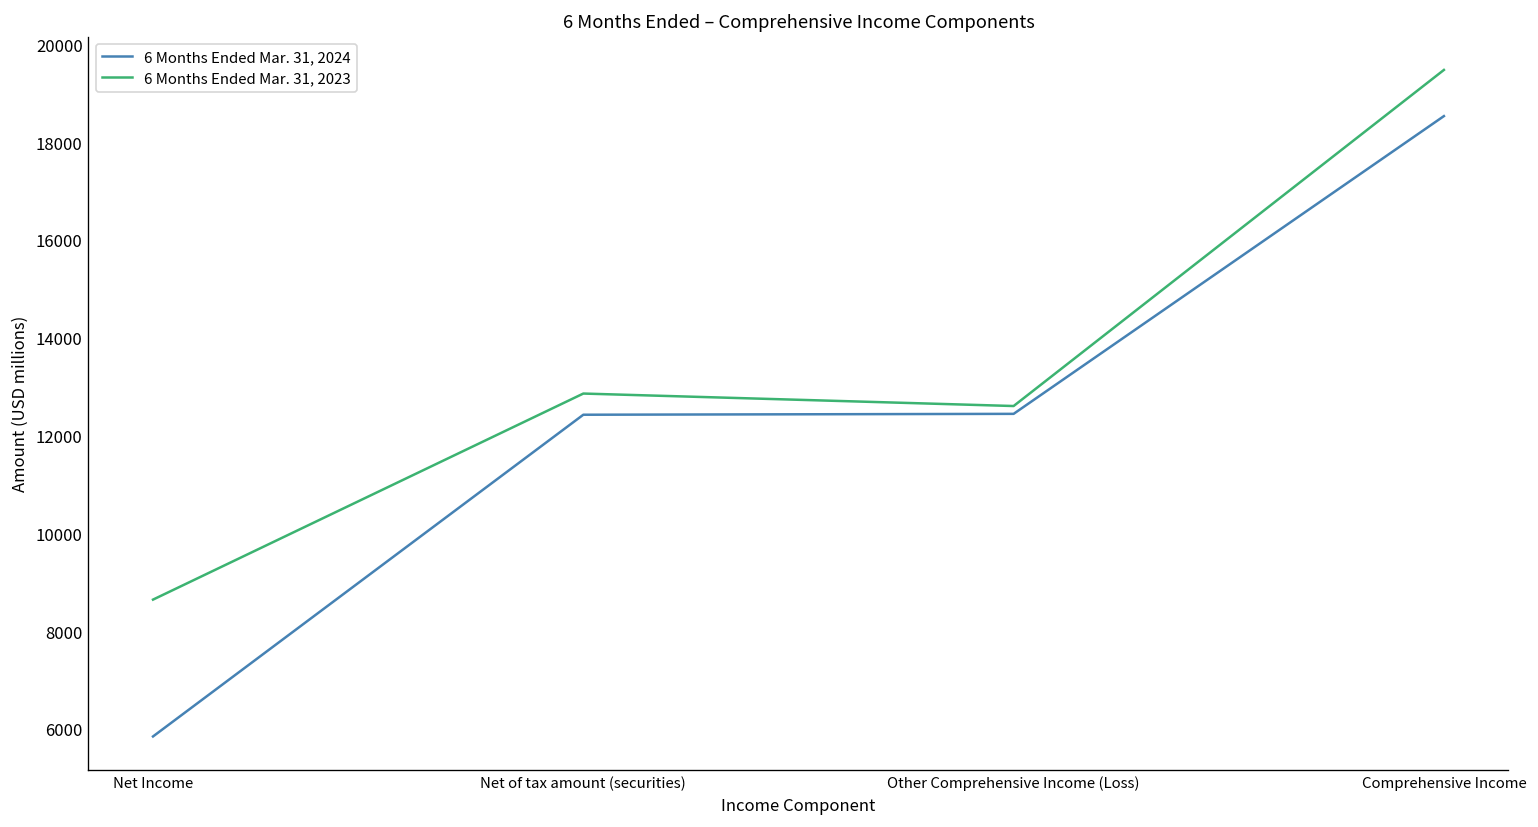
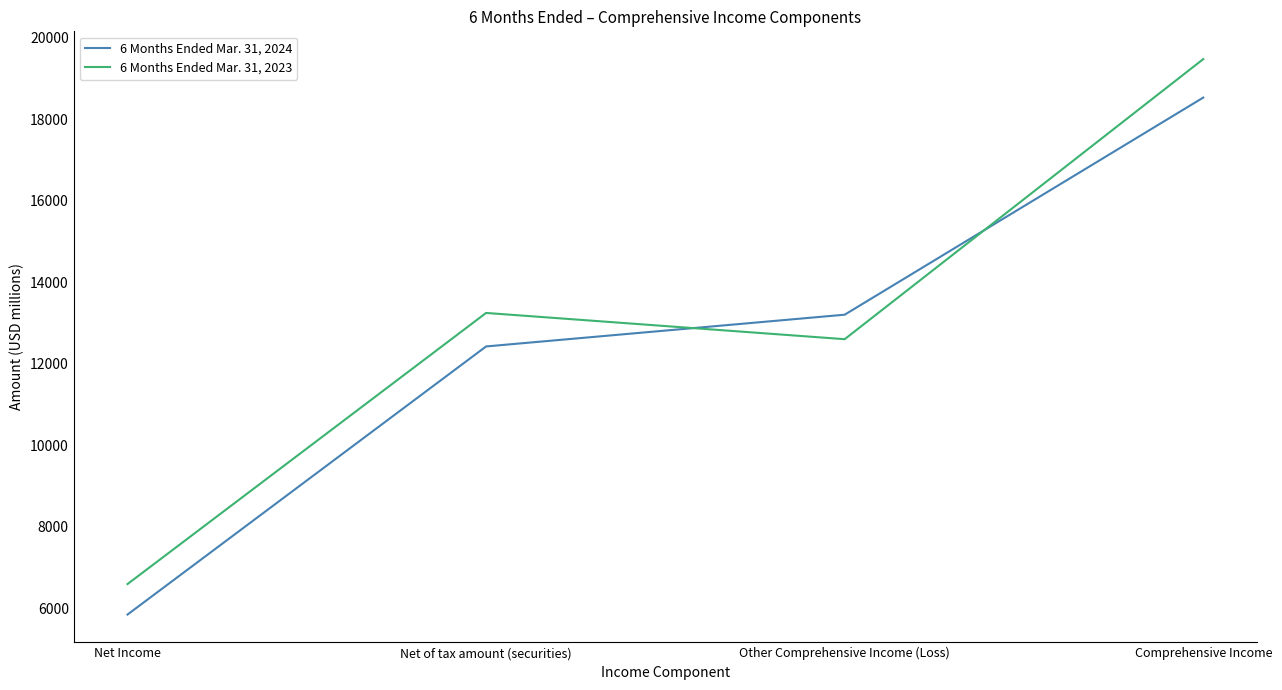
6 Months Ended Mar. 31, 2023, Net Income: 8600 -> 6600
6 Months Ended Mar. 31, 2023, Net of tax amount (securities): 12900 -> 13200
6 Months Ended Mar. 31, 2024, Other Comprehensive Income (Loss): 12400 -> 13200
